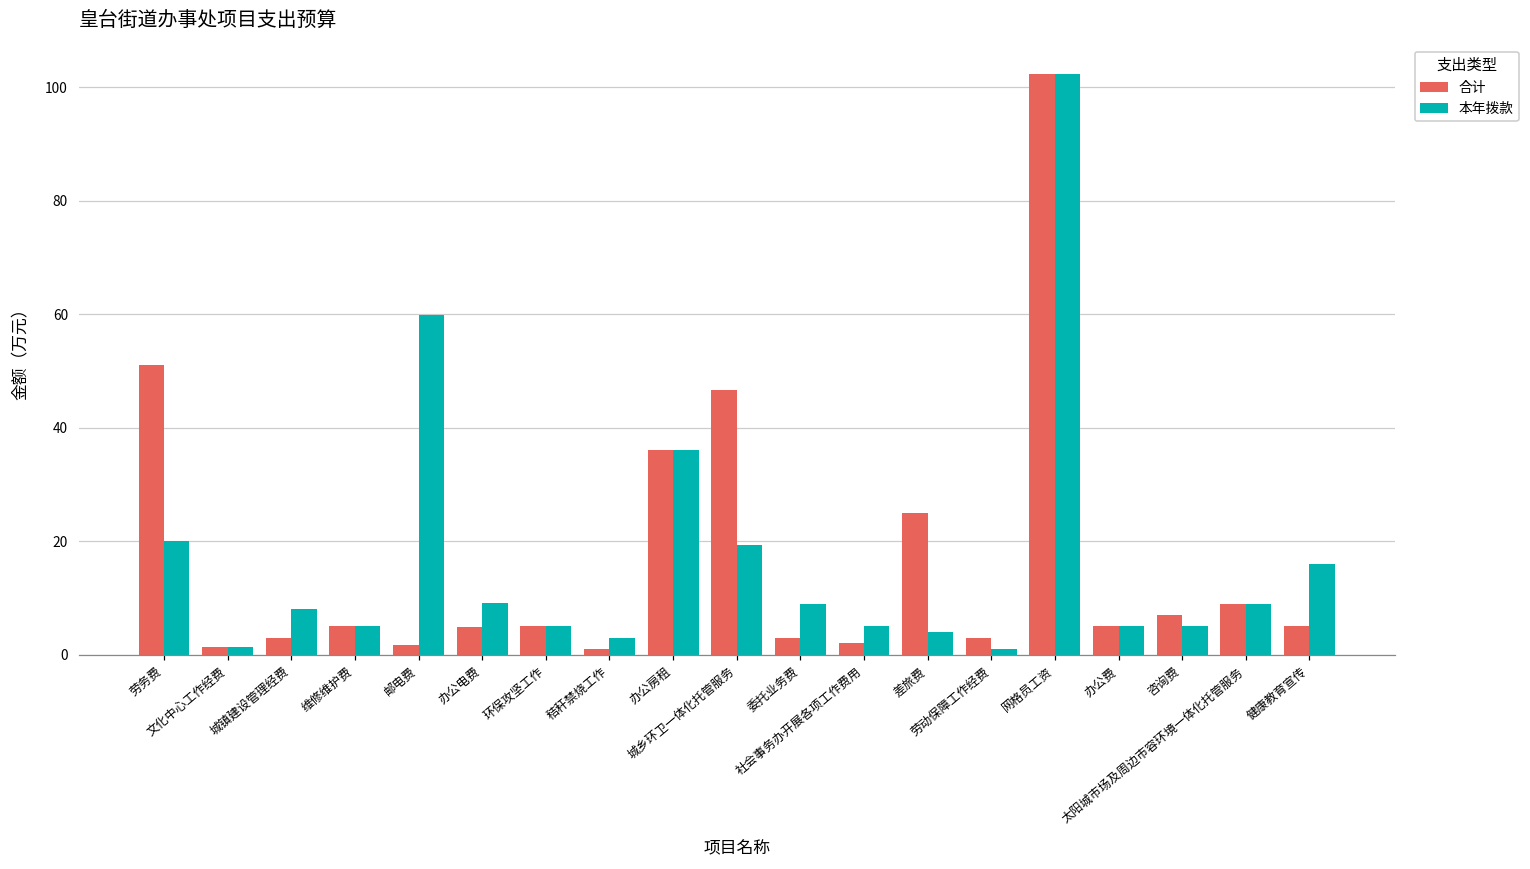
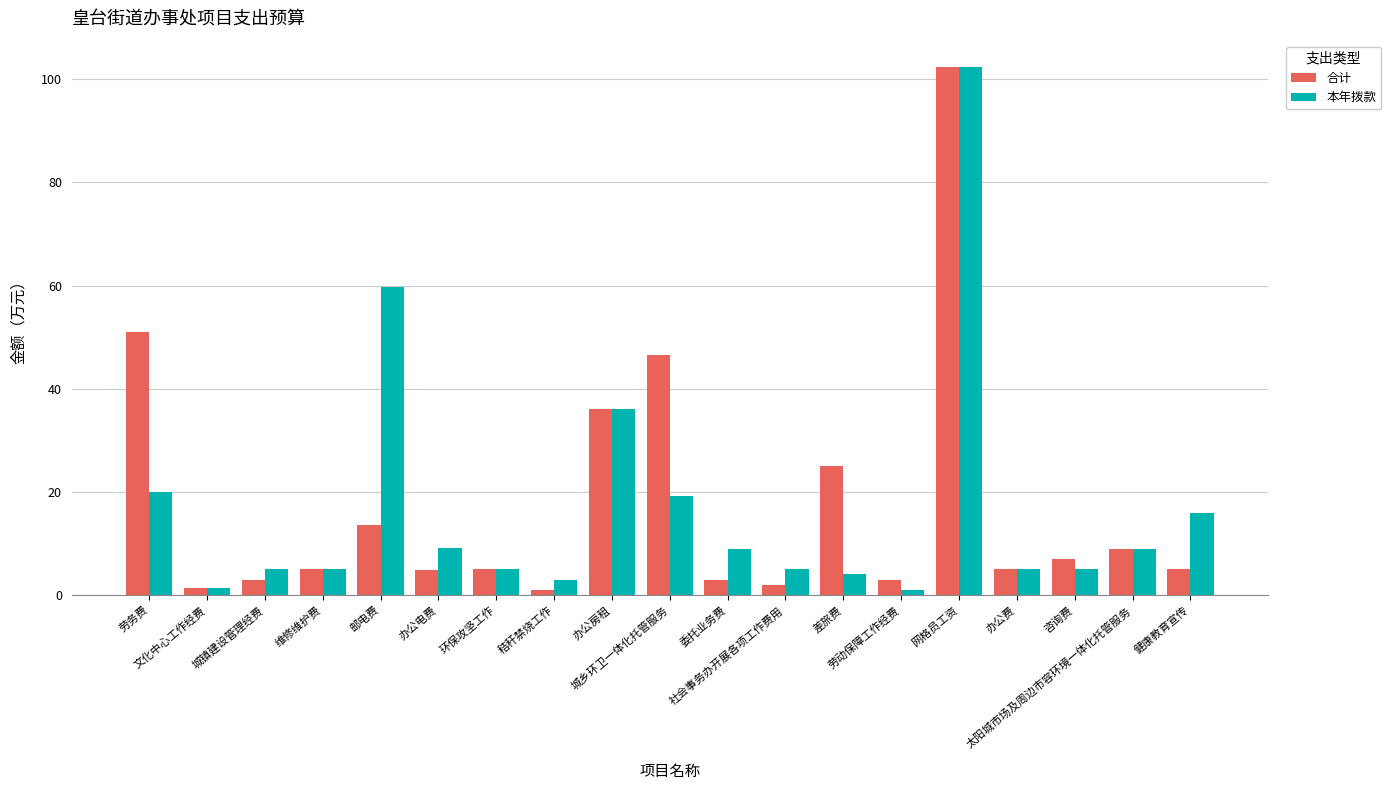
本年拨款, 城镇建设管理经费: 8 -> 5
合计, 邮电费: 2 -> 14
